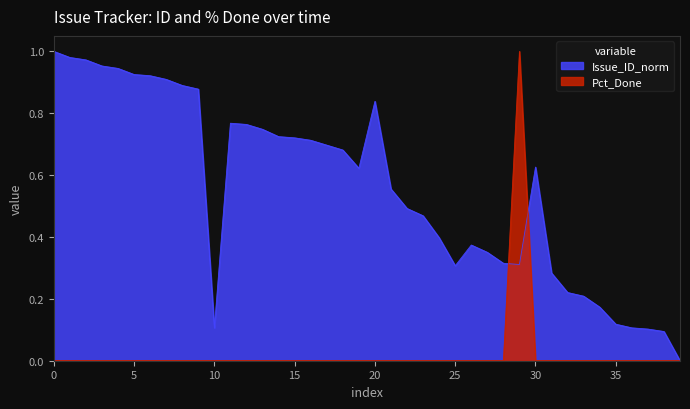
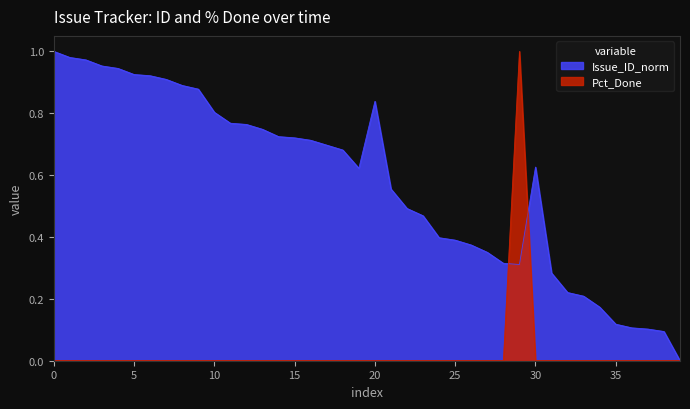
Issue_ID_norm, 10: 0.11 -> 0.80
Issue_ID_norm, 25: 0.31 -> 0.39
